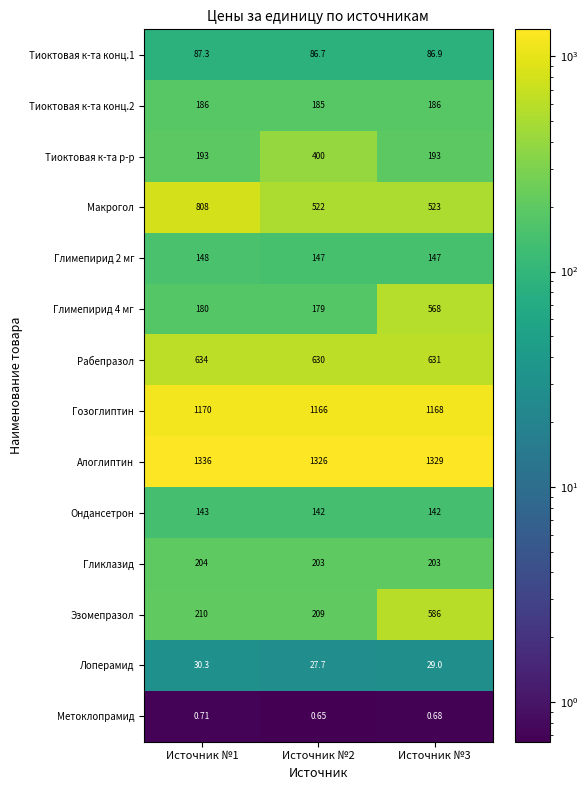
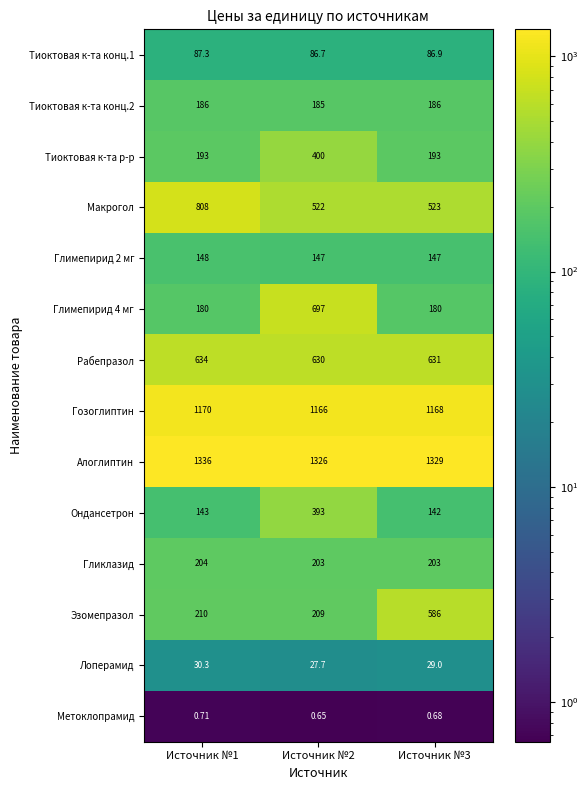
Глимепирид 4 мг, Источник №2: 179 -> 697
Глимепирид 4 мг, Источник №3: 568 -> 180
Ондансетрон, Источник №2: 142 -> 393
